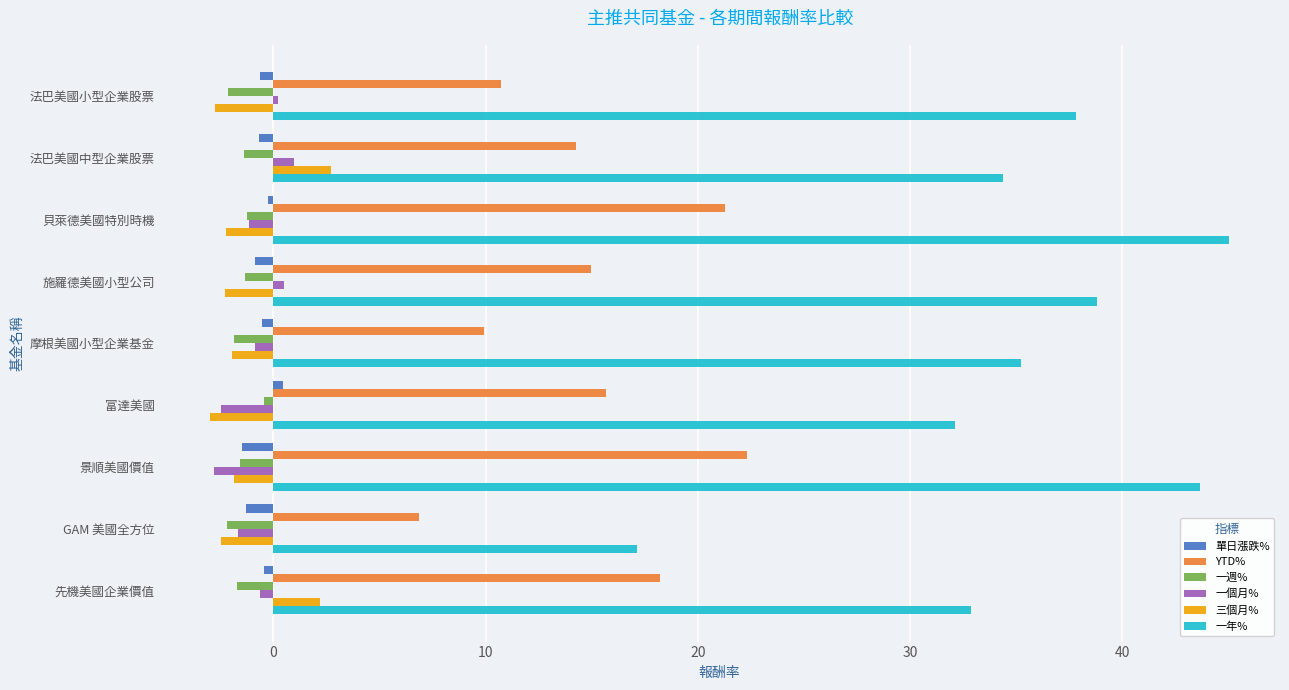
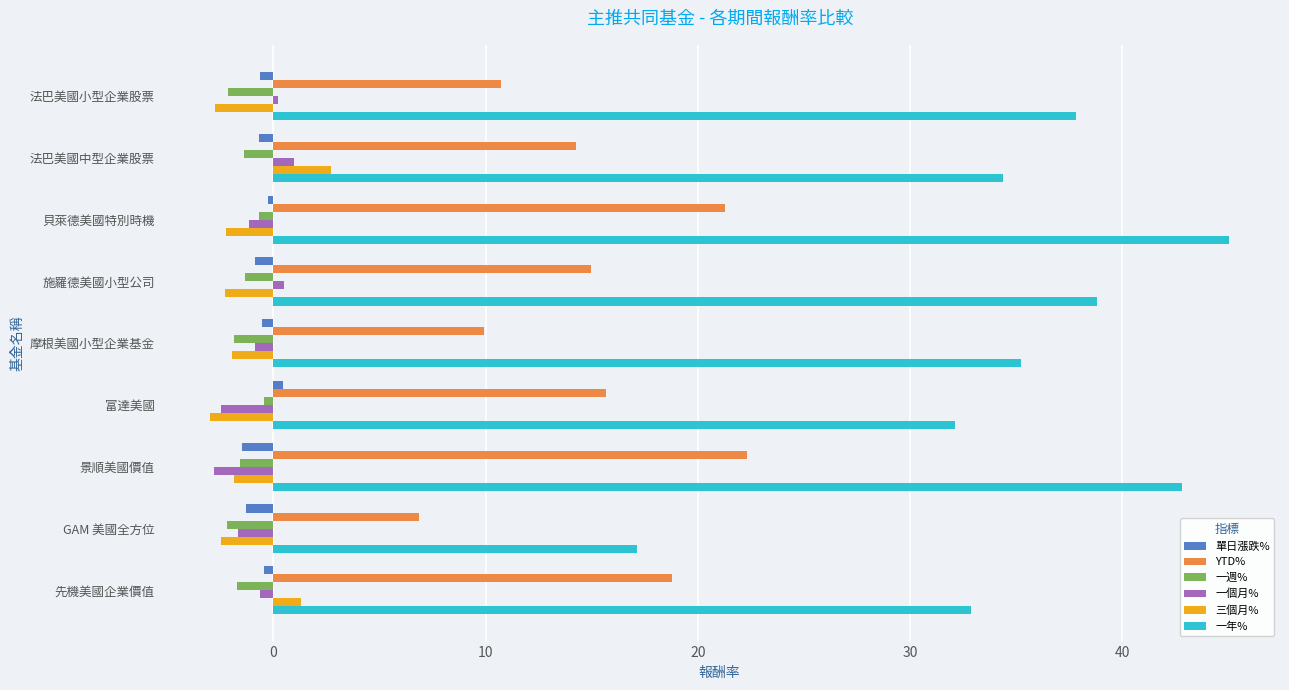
一週%, 貝萊德美國特別時機: -1.2 -> -0.7
一年%, 景順美國價值: 43.7 -> 42.8
YTD%, 先機美國企業價值: 18.2 -> 18.8
三個月%, 先機美國企業價值: 2.2 -> 1.3
